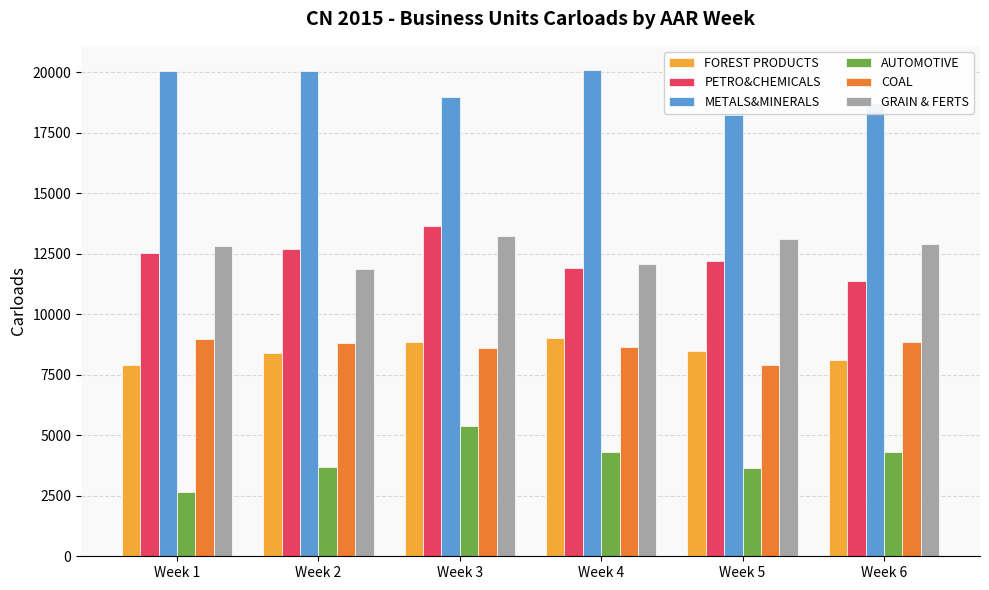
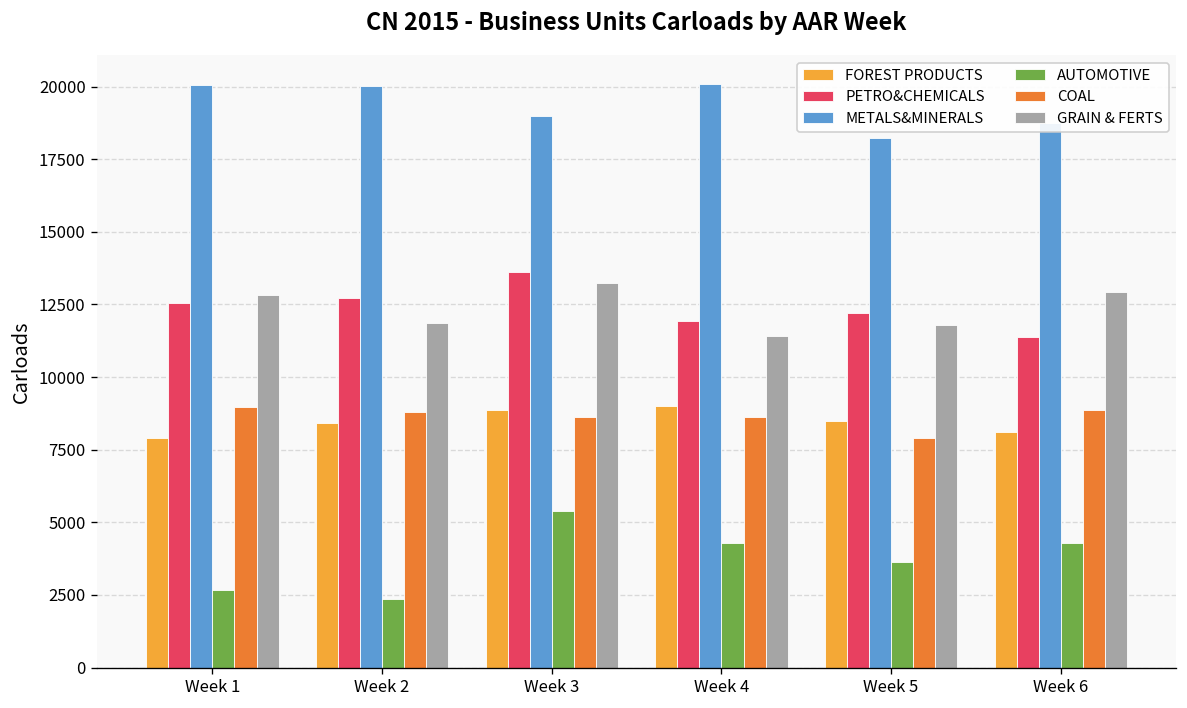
AUTOMOTIVE, Week 2: 3700 -> 2400
GRAIN & FERTS, Week 4: 12100 -> 11400
GRAIN & FERTS, Week 5: 13100 -> 11800
